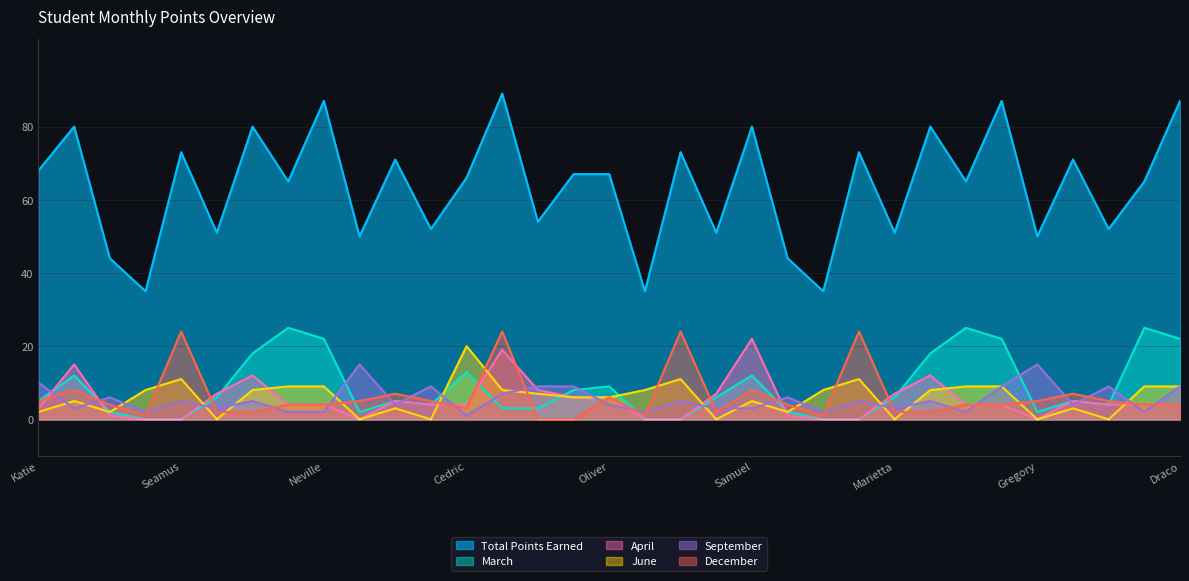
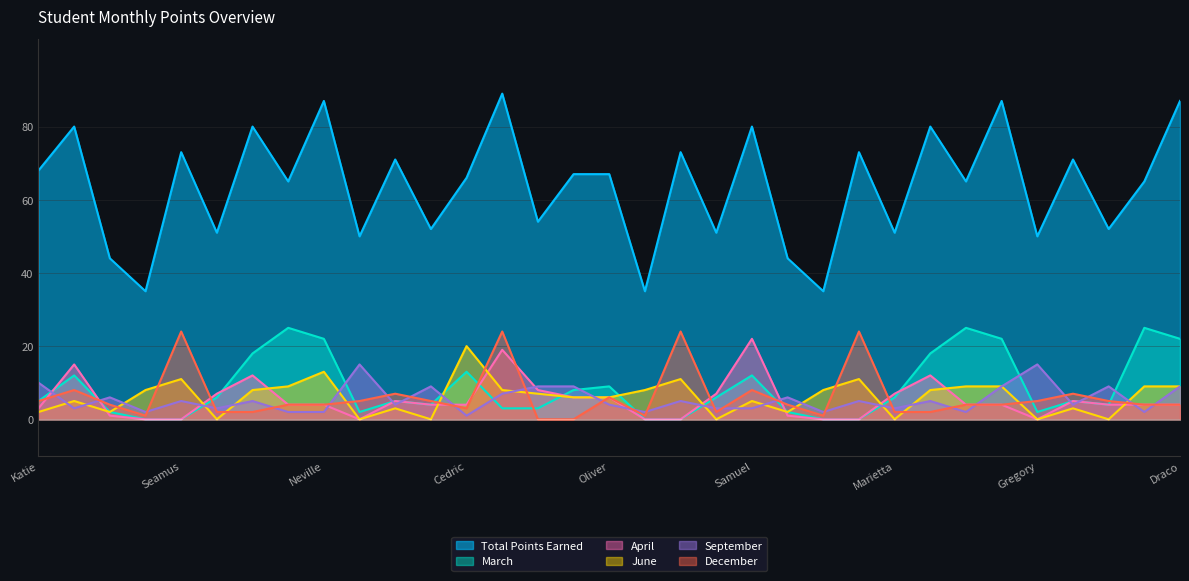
June, Neville: 9 -> 13
